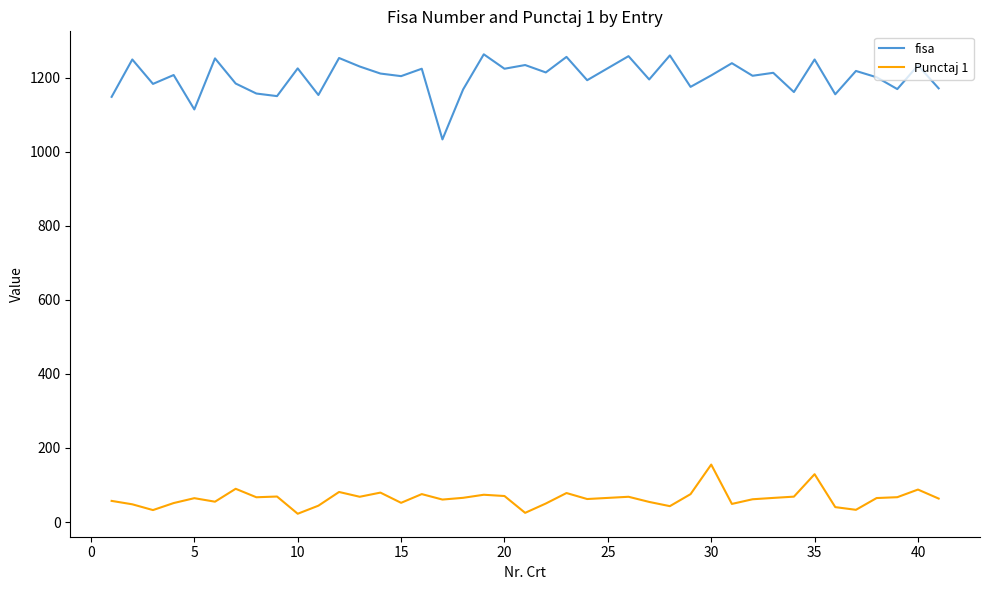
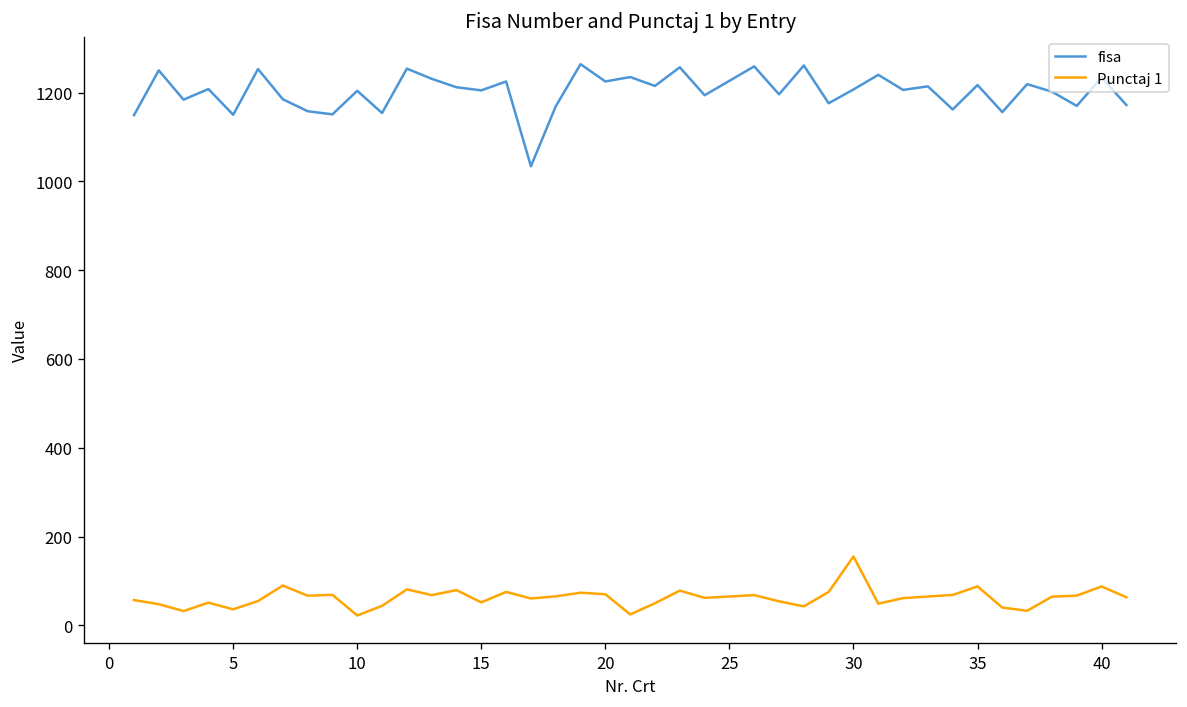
fisa, 5: 1120 -> 1150
Punctaj 1, 5: 60 -> 40
fisa, 10: 1230 -> 1200
fisa, 35: 1250 -> 1220
Punctaj 1, 35: 130 -> 90
